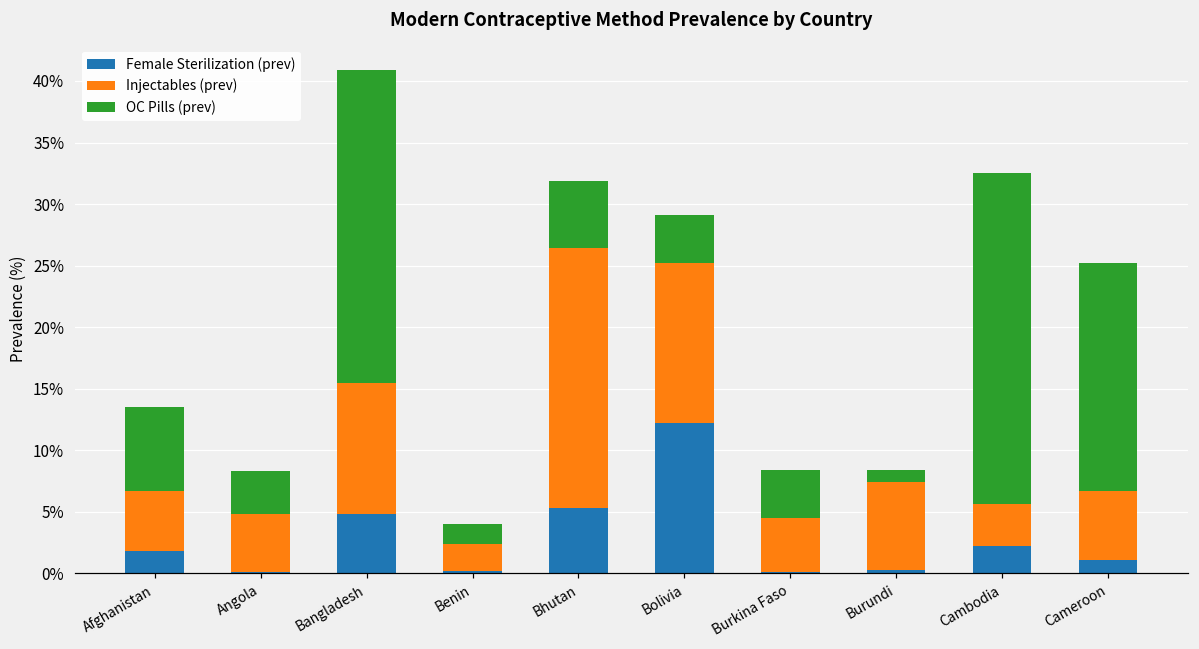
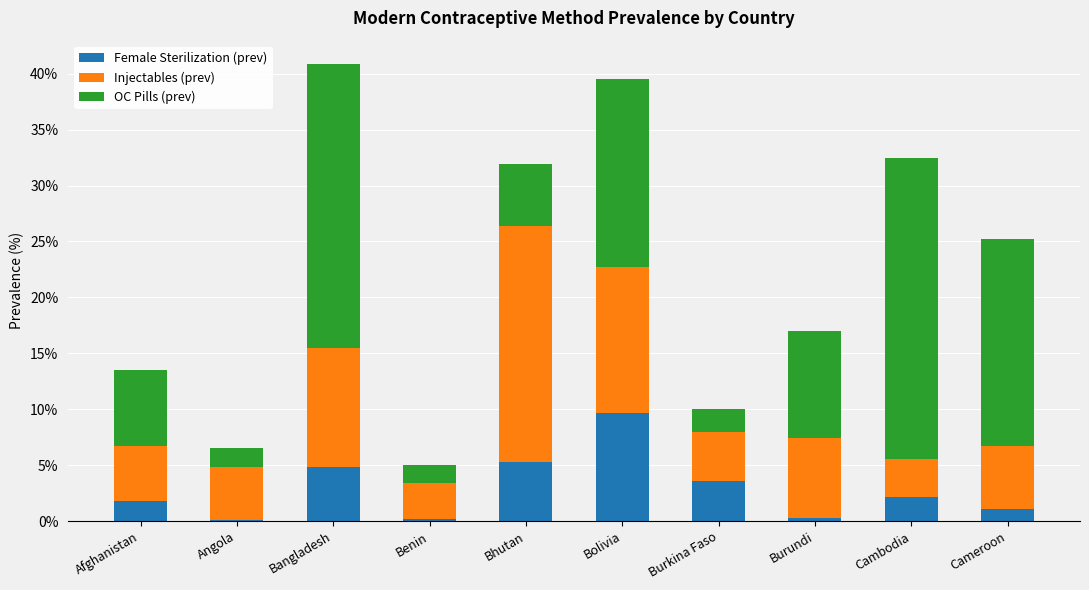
OC Pills (prev), Angola: 3.5% -> 1.7%
Injectables (prev), Benin: 2.2% -> 3.2%
Female Sterilization (prev), Bolivia: 12.2% -> 9.7%
OC Pills (prev), Bolivia: 3.9% -> 16.8%
Female Sterilization (prev), Burkina Faso: 0.1% -> 3.6%
OC Pills (prev), Burkina Faso: 3.9% -> 2.0%
OC Pills (prev), Burundi: 1.0% -> 9.6%
